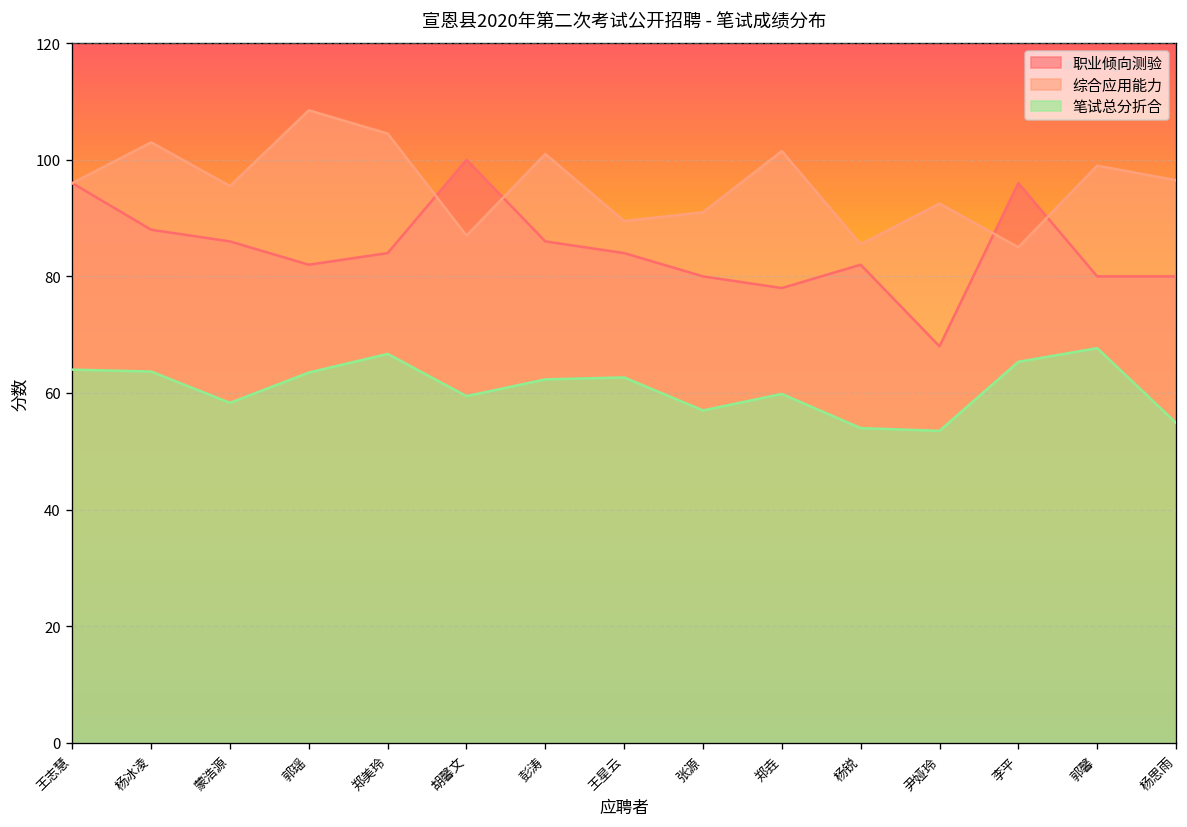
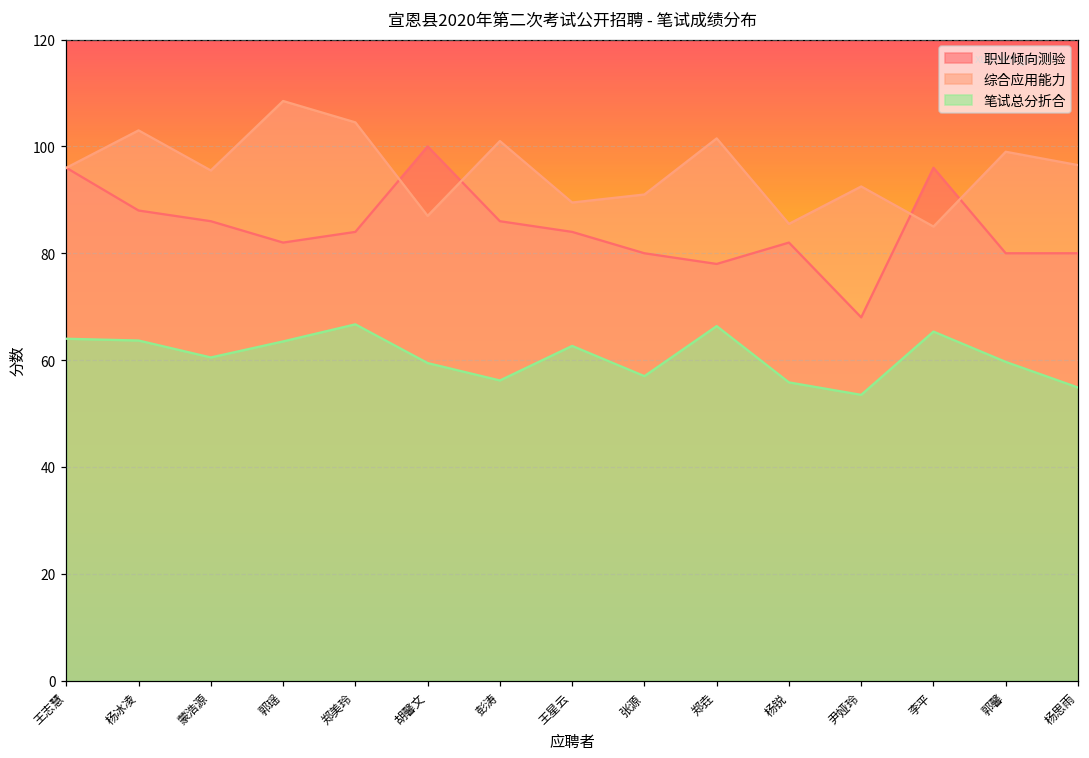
笔试总分折合, 蒙浩源: 58 -> 61
笔试总分折合, 彭涛: 62 -> 56
笔试总分折合, 郑垚: 60 -> 66
笔试总分折合, 杨锐: 54 -> 56
笔试总分折合, 郭馨: 68 -> 60
